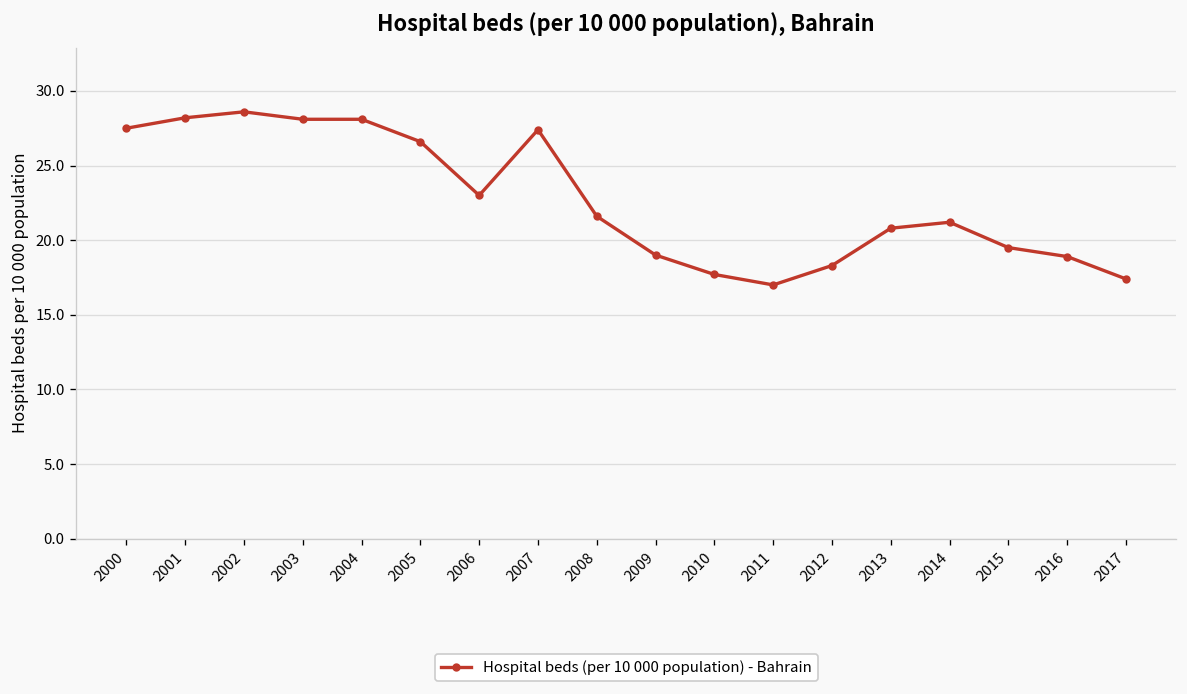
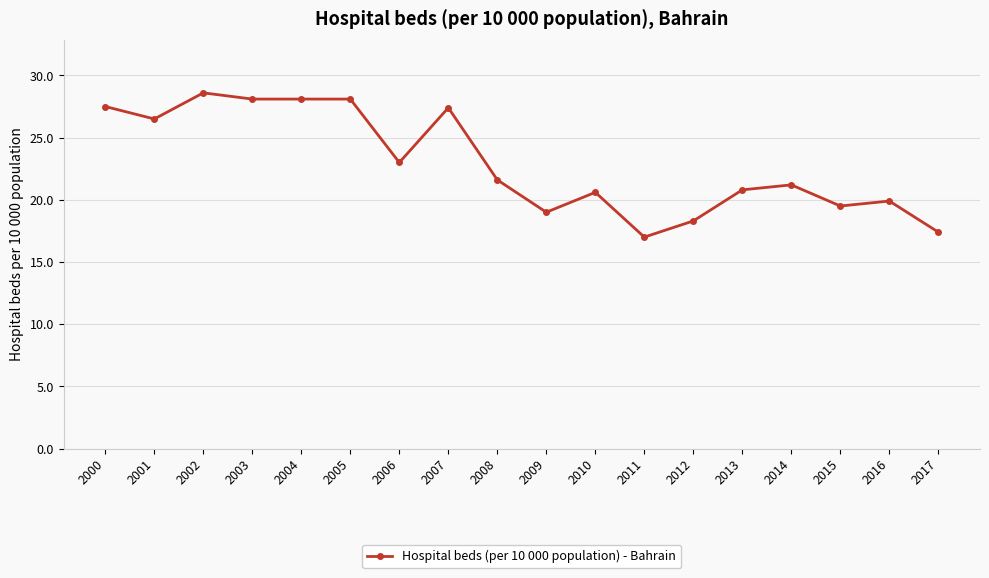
2001: 28.2 -> 26.5
2005: 26.6 -> 28.1
2010: 17.7 -> 20.6
2016: 18.9 -> 19.9
